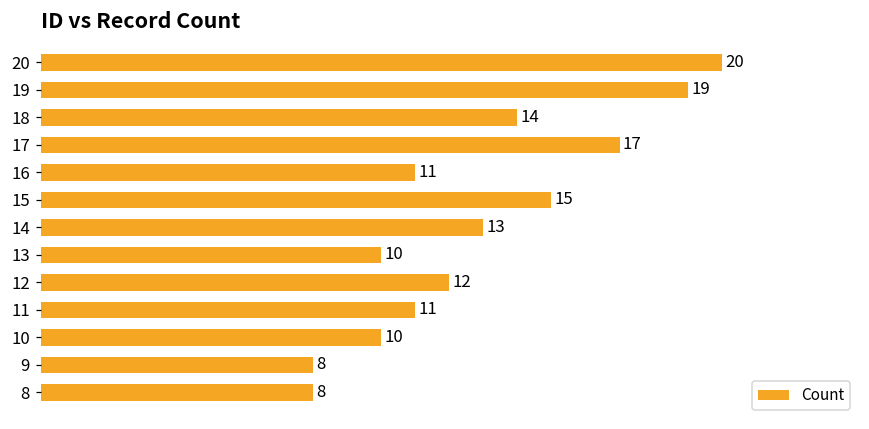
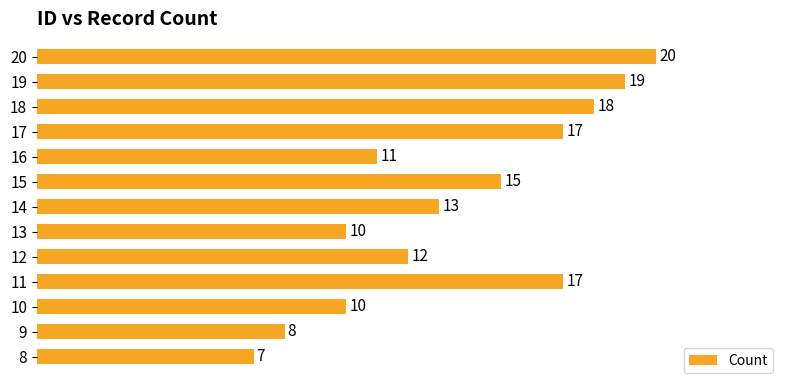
18: 14 -> 18
11: 11 -> 17
8: 8 -> 7
